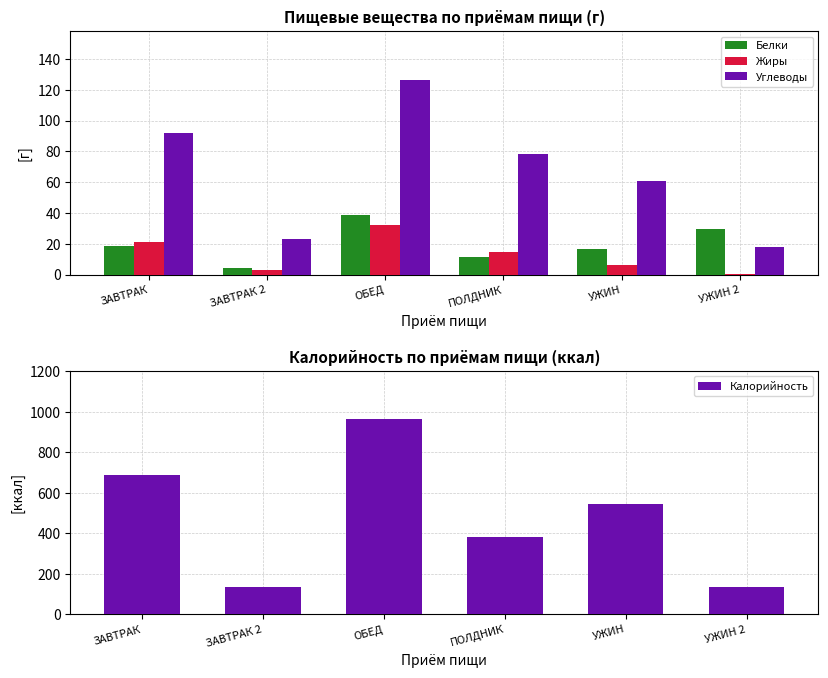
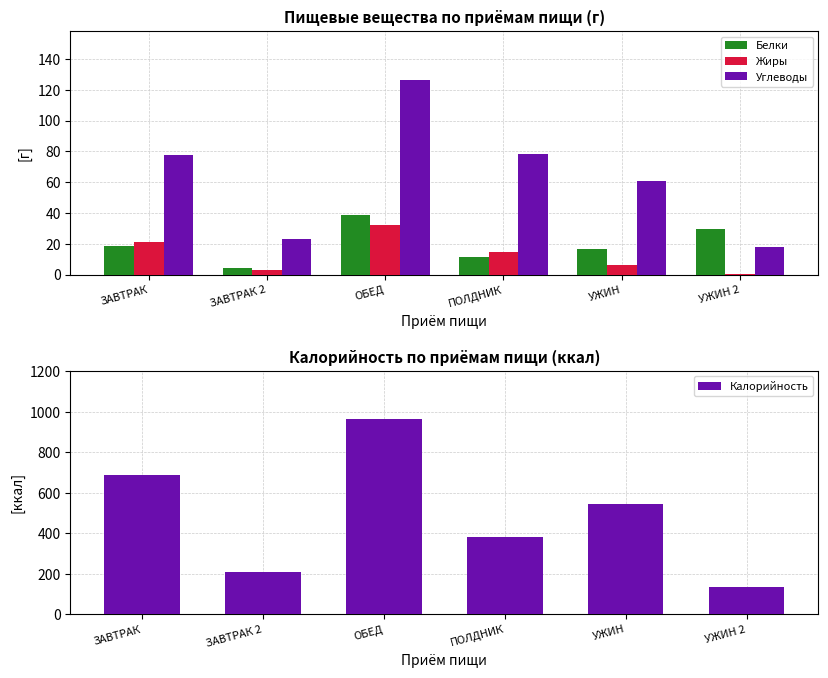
Пищевые вещества по приёмам пищи (г), Углеводы, ЗАВТРАК: 92 -> 77
Калорийность по приёмам пищи (ккал), ЗАВТРАК 2: 130 -> 210
